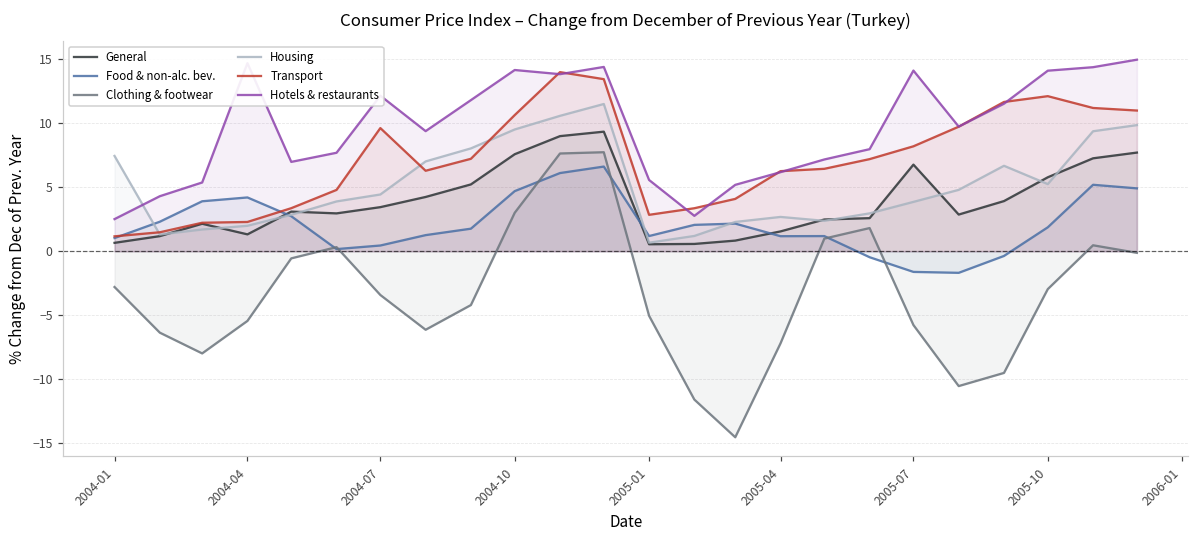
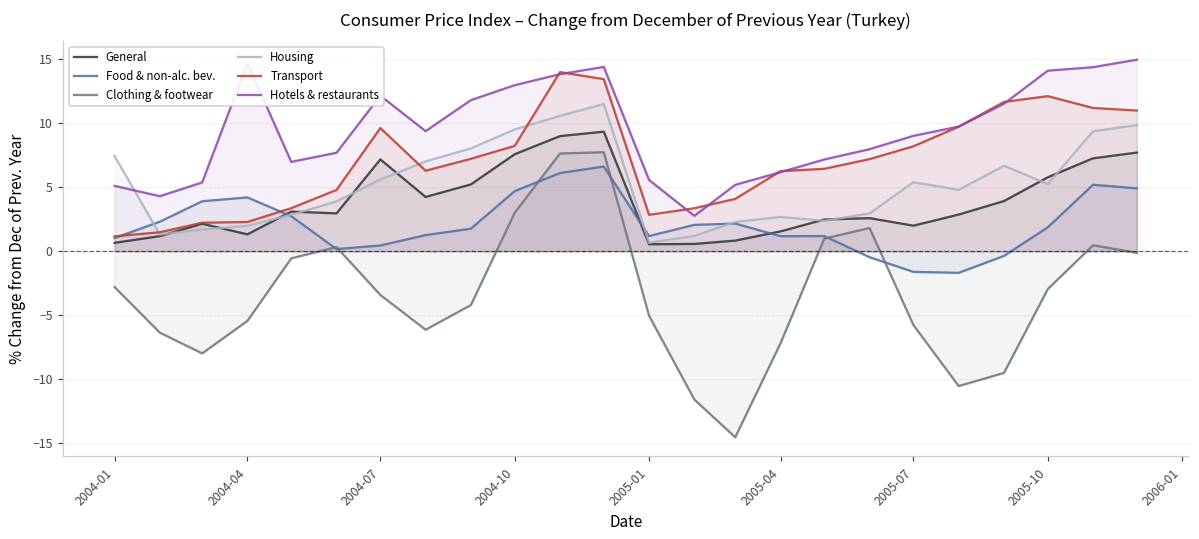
Hotels & restaurants, 2004-01: 2.5 -> 5.1
General, 2004-07: 3.4 -> 7.2
Housing, 2004-07: 4.4 -> 5.6
Transport, 2004-10: 10.7 -> 8.2
Hotels & restaurants, 2004-10: 14.2 -> 13.0
General, 2005-07: 6.8 -> 2.0
Housing, 2005-07: 3.9 -> 5.4
Hotels & restaurants, 2005-07: 14.1 -> 9.0
